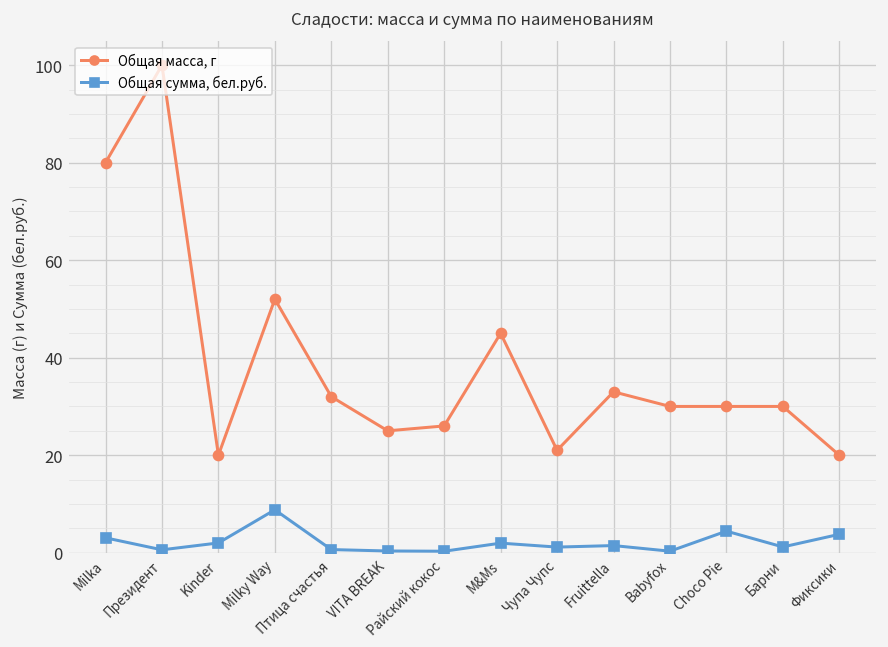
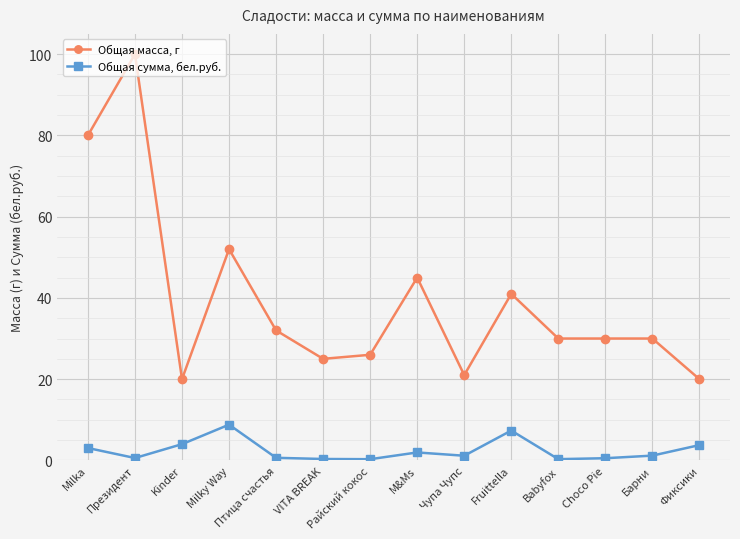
Общая сумма, бел.руб., Kinder: 2 -> 4
Общая масса, г, Fruittella: 33 -> 41
Общая сумма, бел.руб., Fruittella: 1 -> 7
Общая сумма, бел.руб., Choco Pie: 4 -> 1
